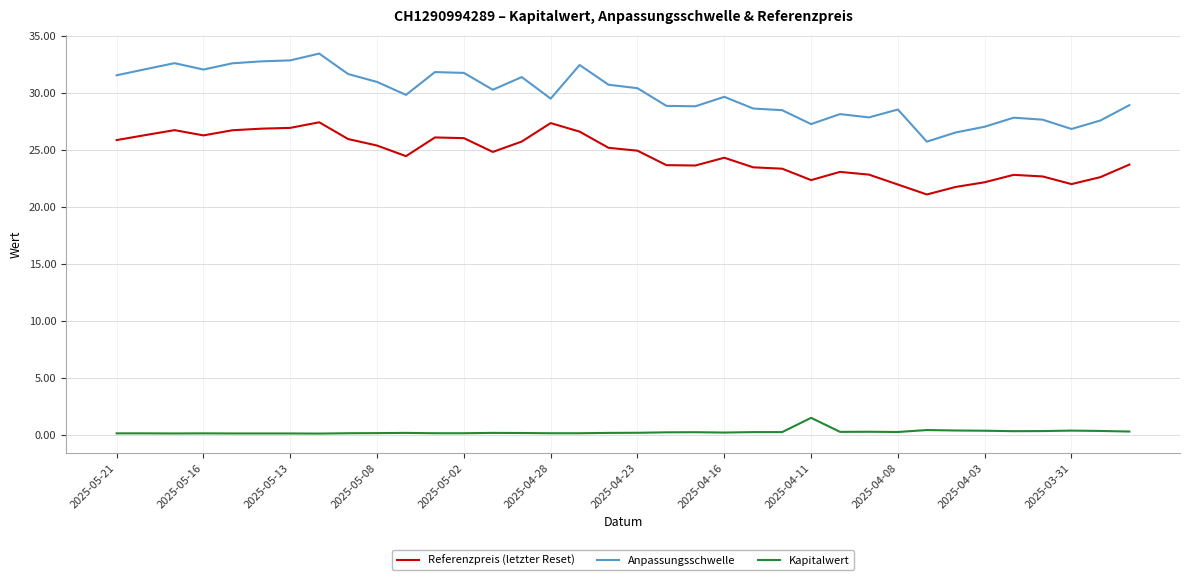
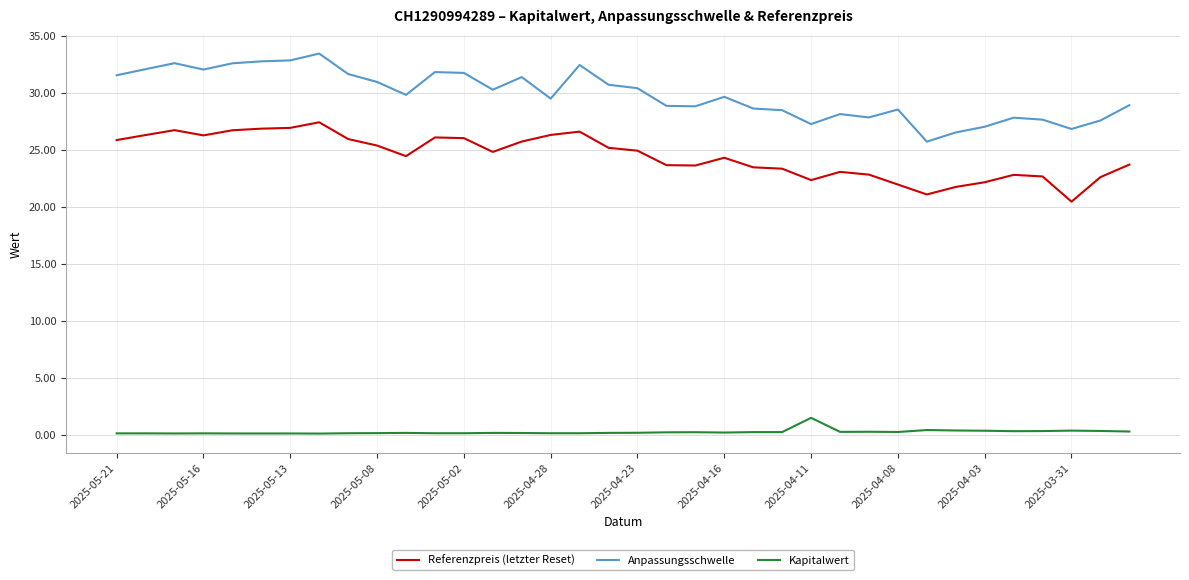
Referenzpreis (letzter Reset), 2025-04-28: 27.3 -> 26.3
Referenzpreis (letzter Reset), 2025-03-31: 22.0 -> 20.4
